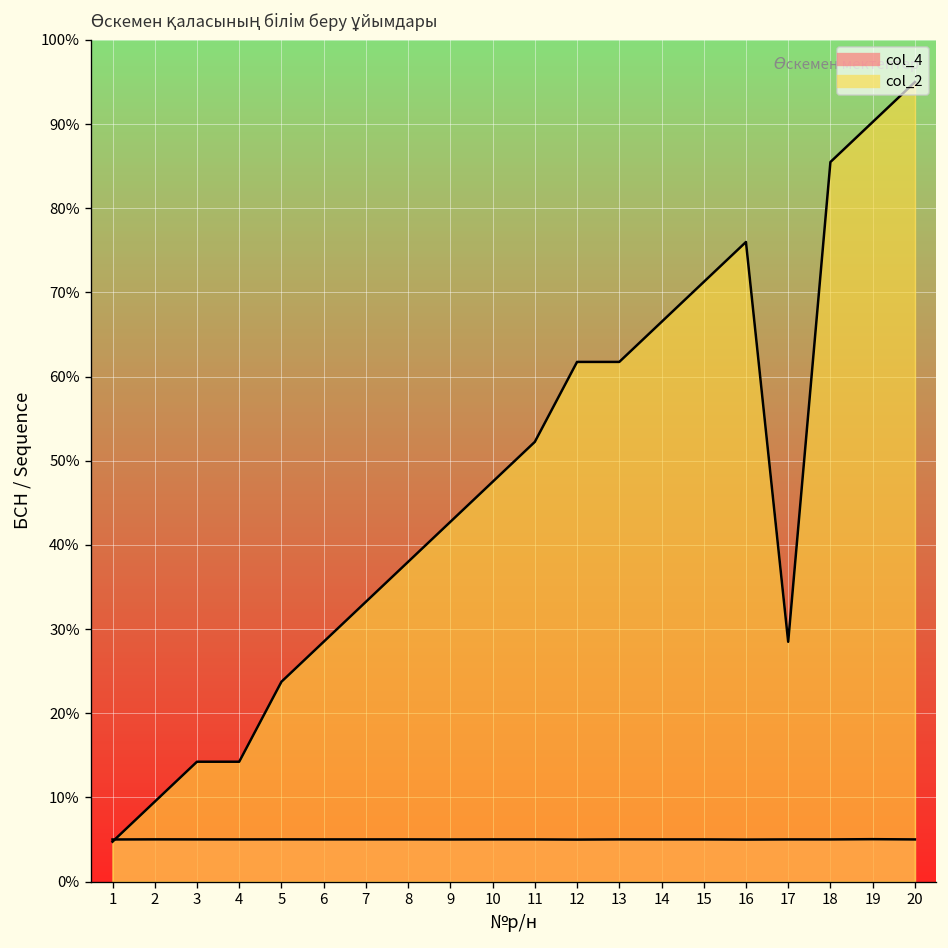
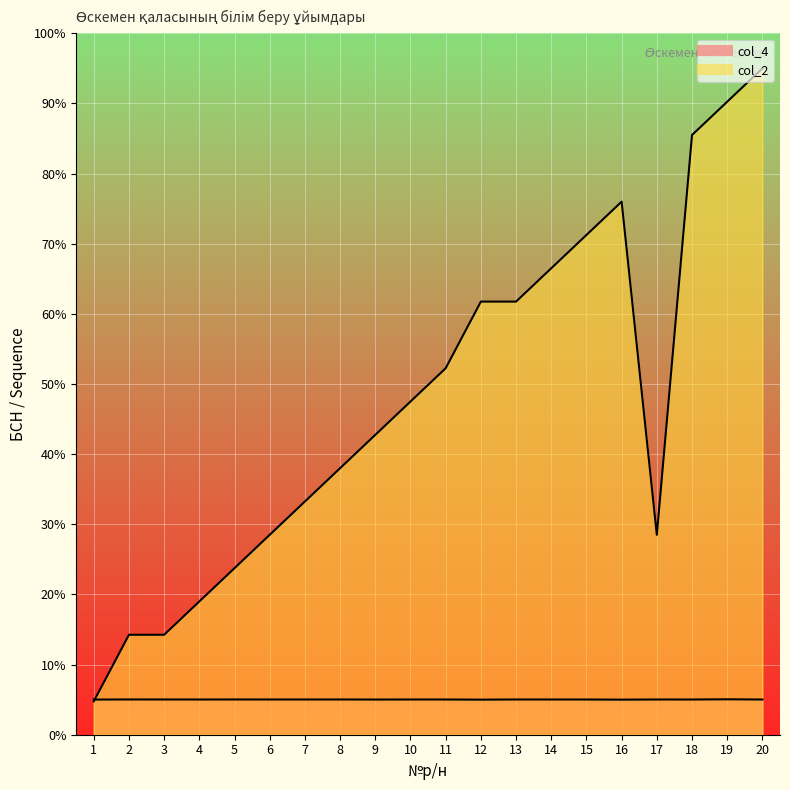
col_2, 2: 10% -> 14%
col_2, 4: 14% -> 19%
